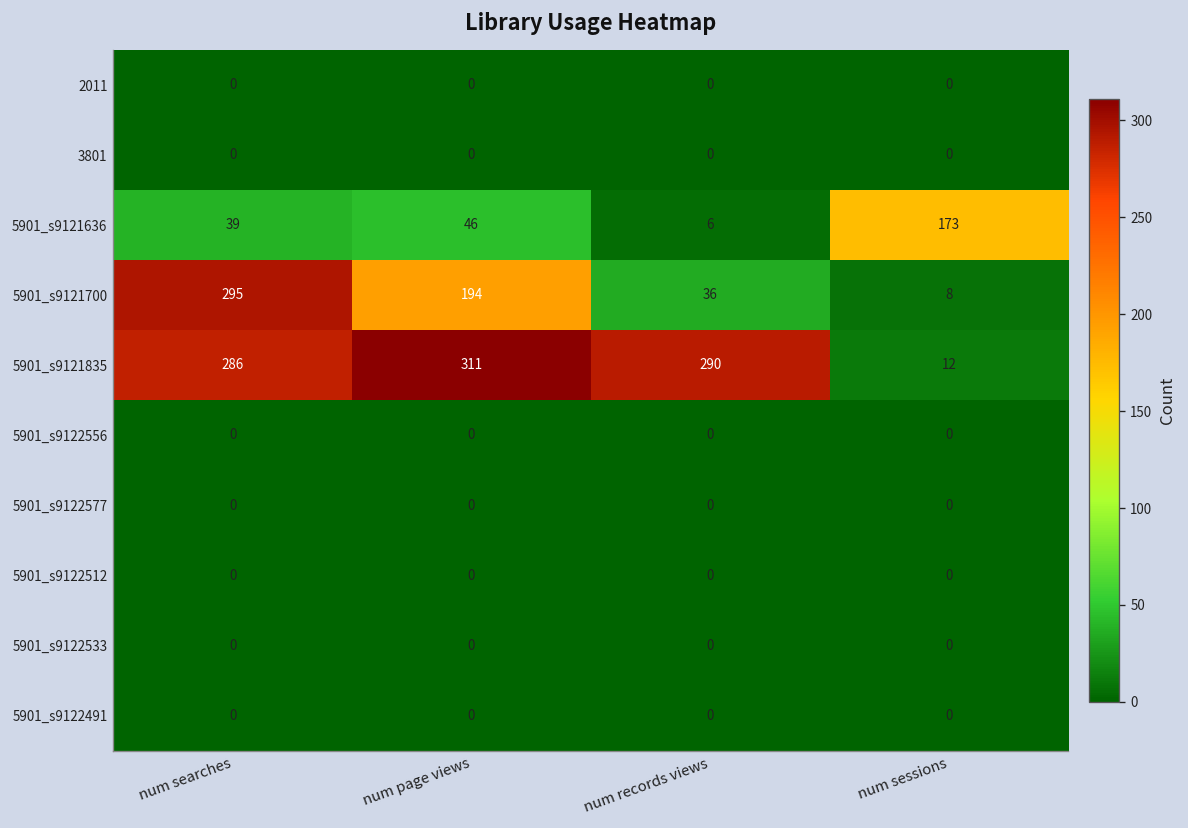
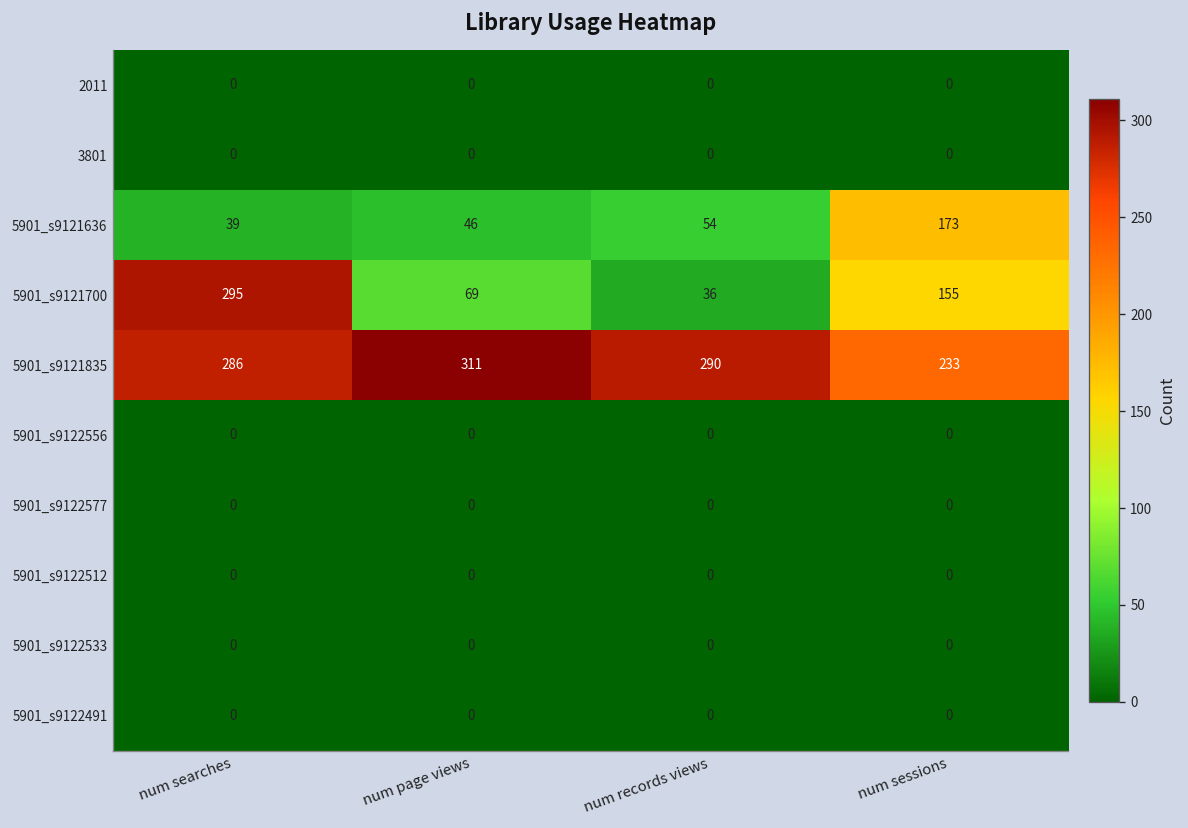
5901_s9121636, num records views: 6 -> 54
5901_s9121700, num page views: 194 -> 69
5901_s9121700, num sessions: 8 -> 155
5901_s9121835, num sessions: 12 -> 233
